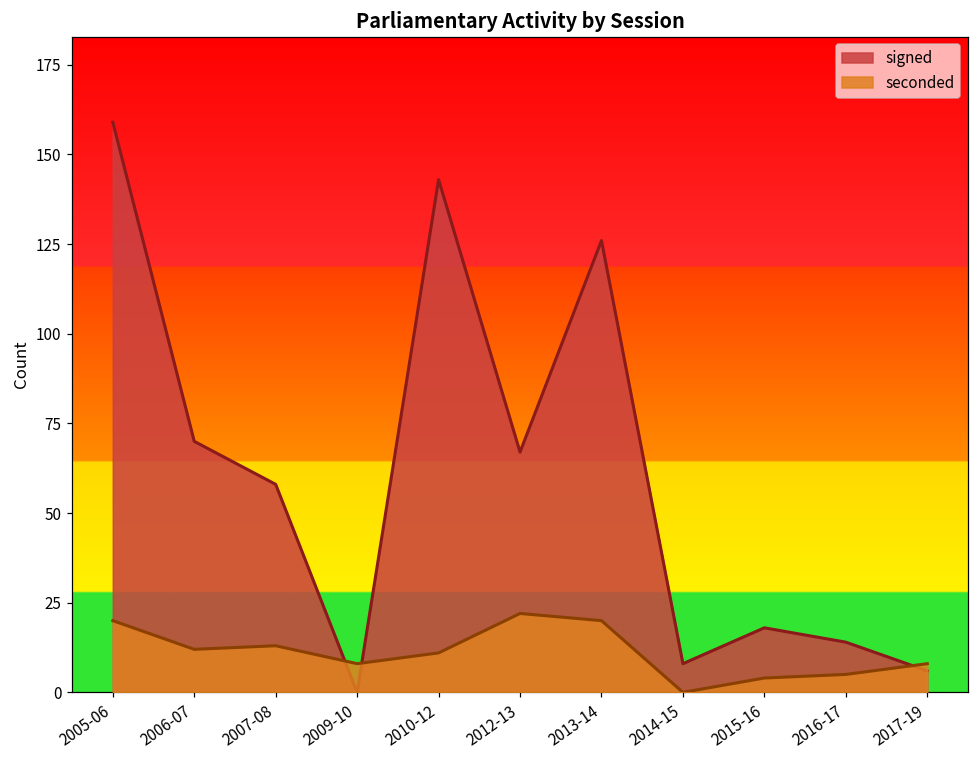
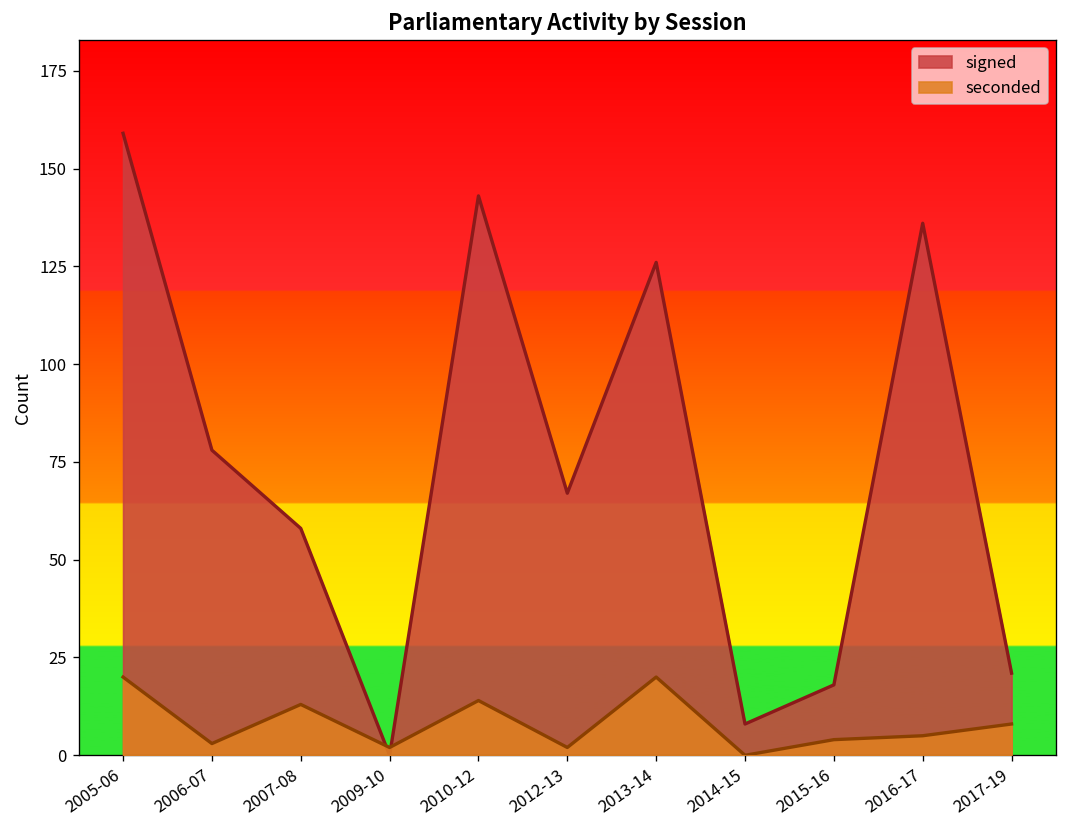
signed, 2006-07: 70 -> 78
seconded, 2006-07: 12 -> 3
seconded, 2009-10: 8 -> 2
seconded, 2010-12: 11 -> 14
seconded, 2012-13: 22 -> 2
signed, 2016-17: 14 -> 136
signed, 2017-19: 6 -> 21
